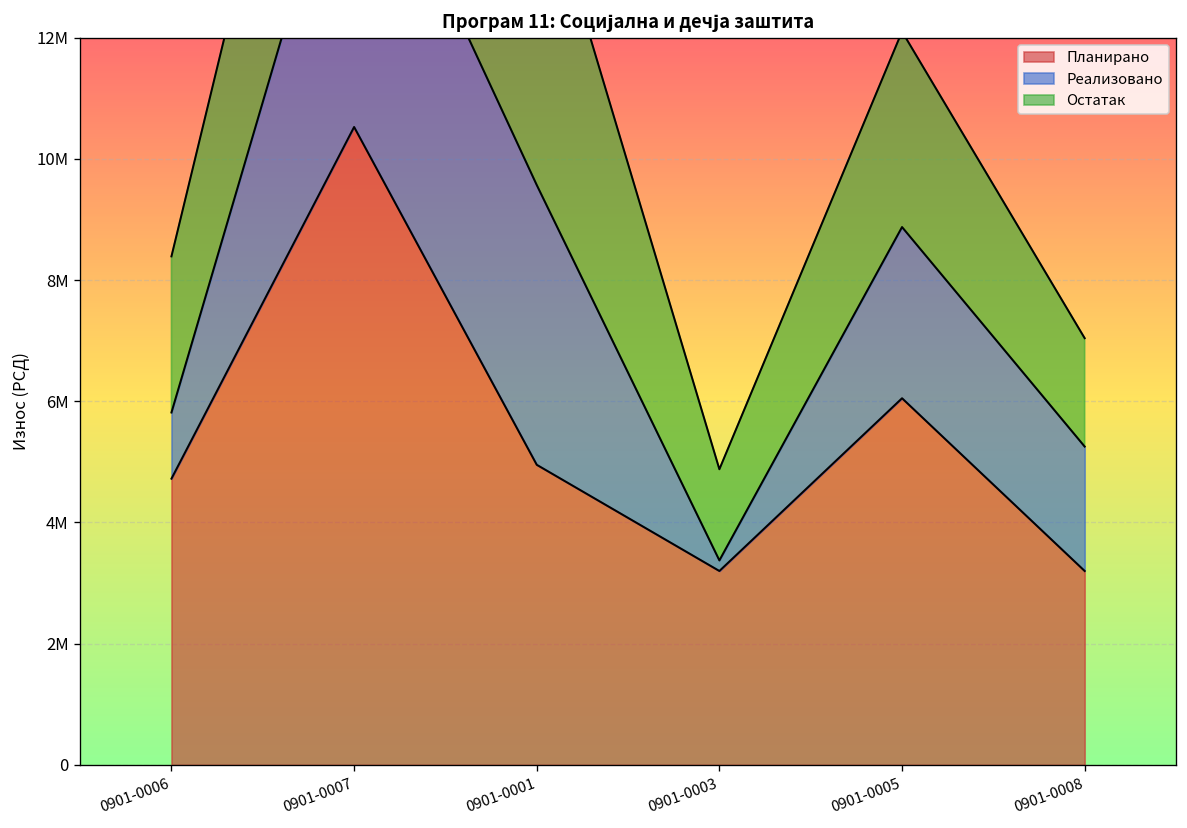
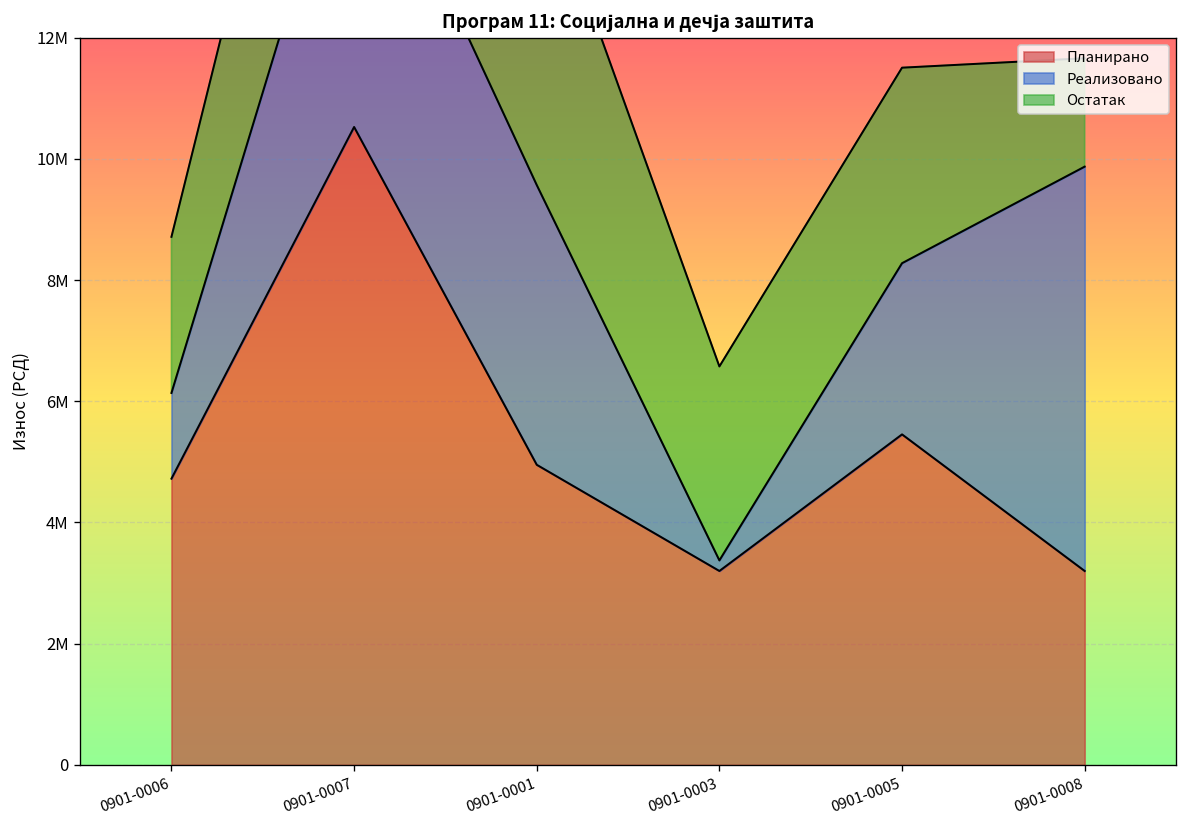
Реализовано, 0901-0006: 1100000 -> 1400000
Остатак, 0901-0003: 1500000 -> 3200000
Планирано, 0901-0005: 6100000 -> 5500000
Реализовано, 0901-0008: 2100000 -> 6700000
